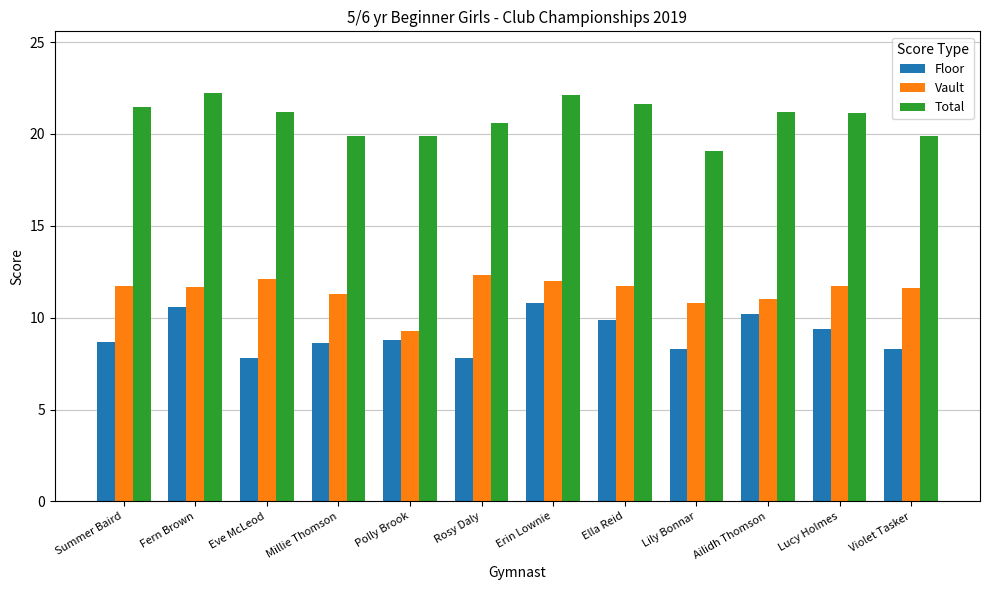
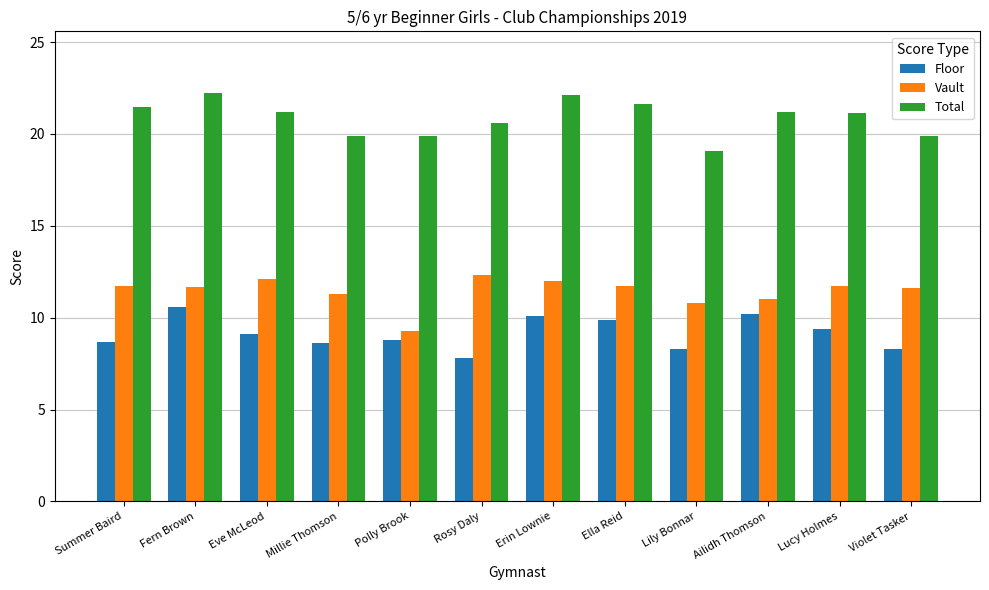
Floor, Eve McLeod: 7.8 -> 9.1
Floor, Erin Lownie: 10.8 -> 10.1
